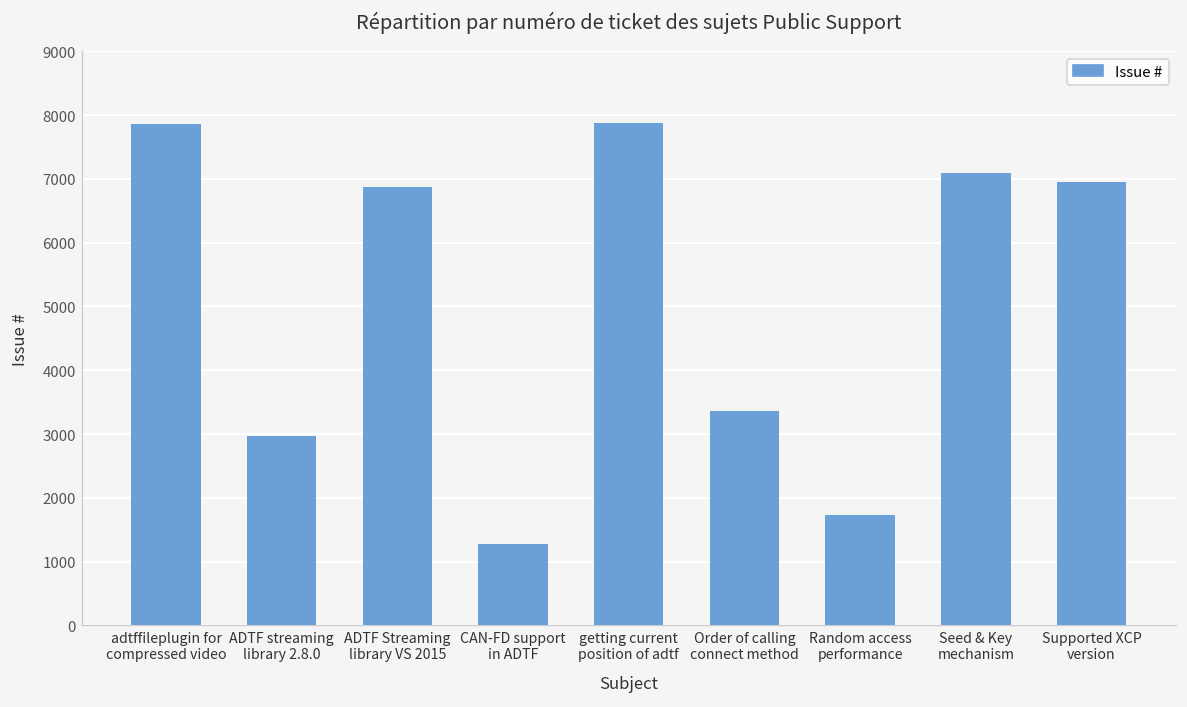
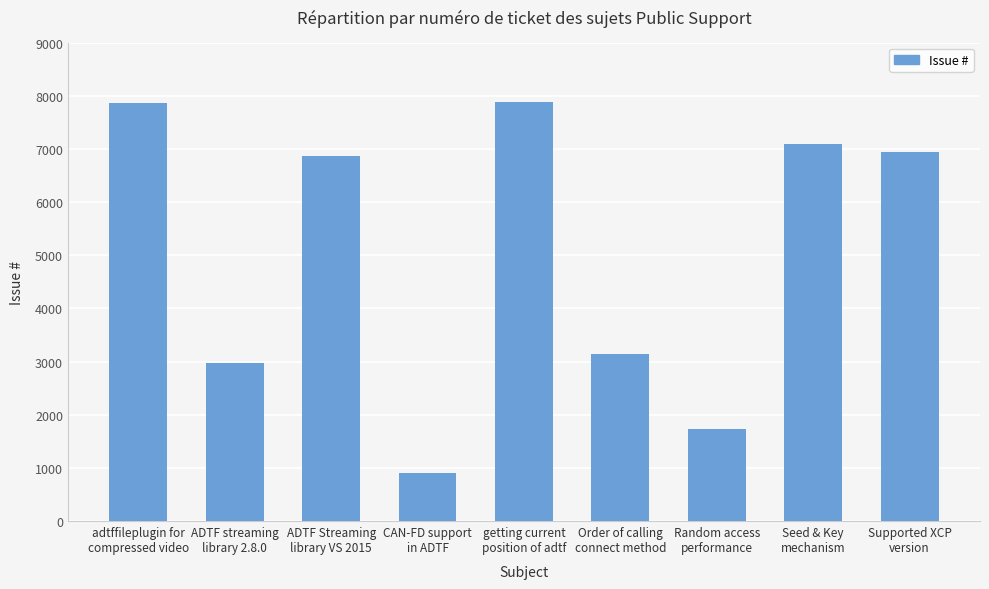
CAN-FD support in ADTF: 1300 -> 900
Order of calling connect method: 3400 -> 3200
